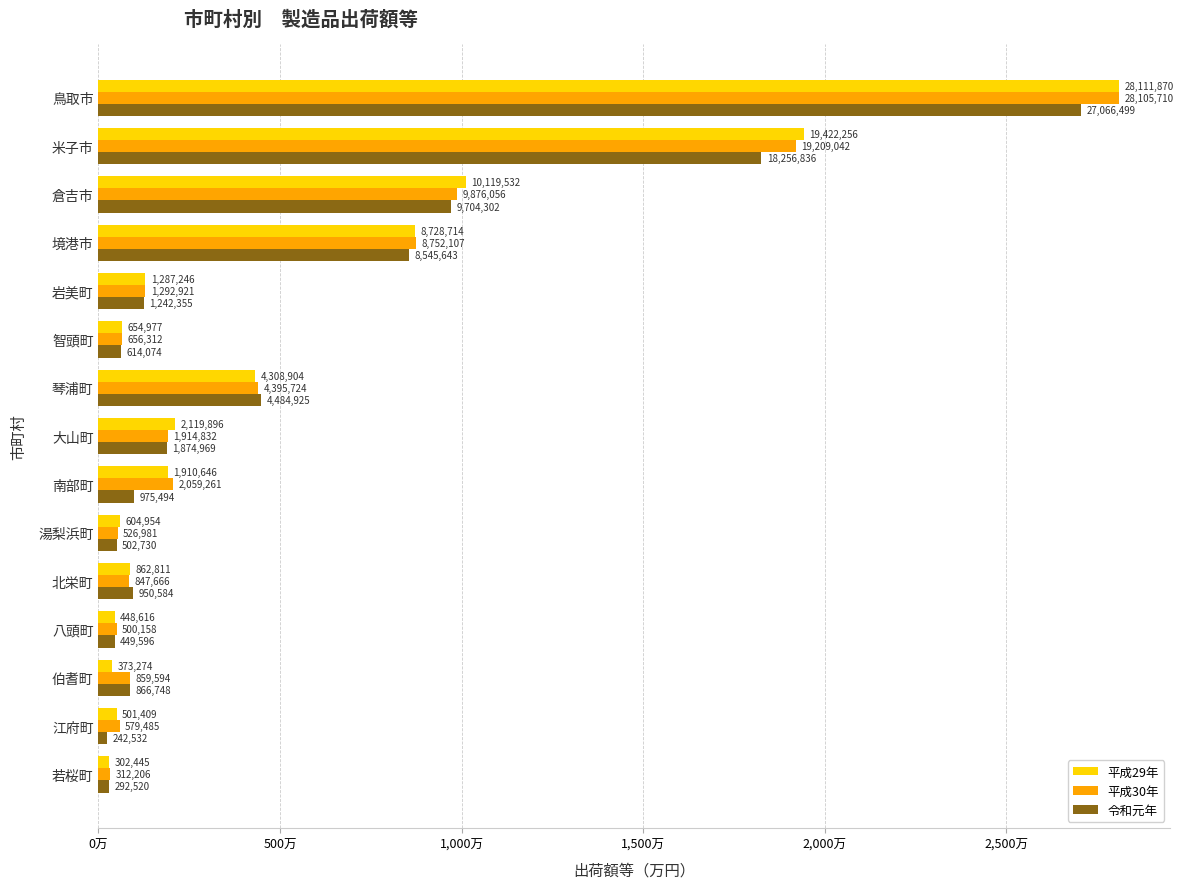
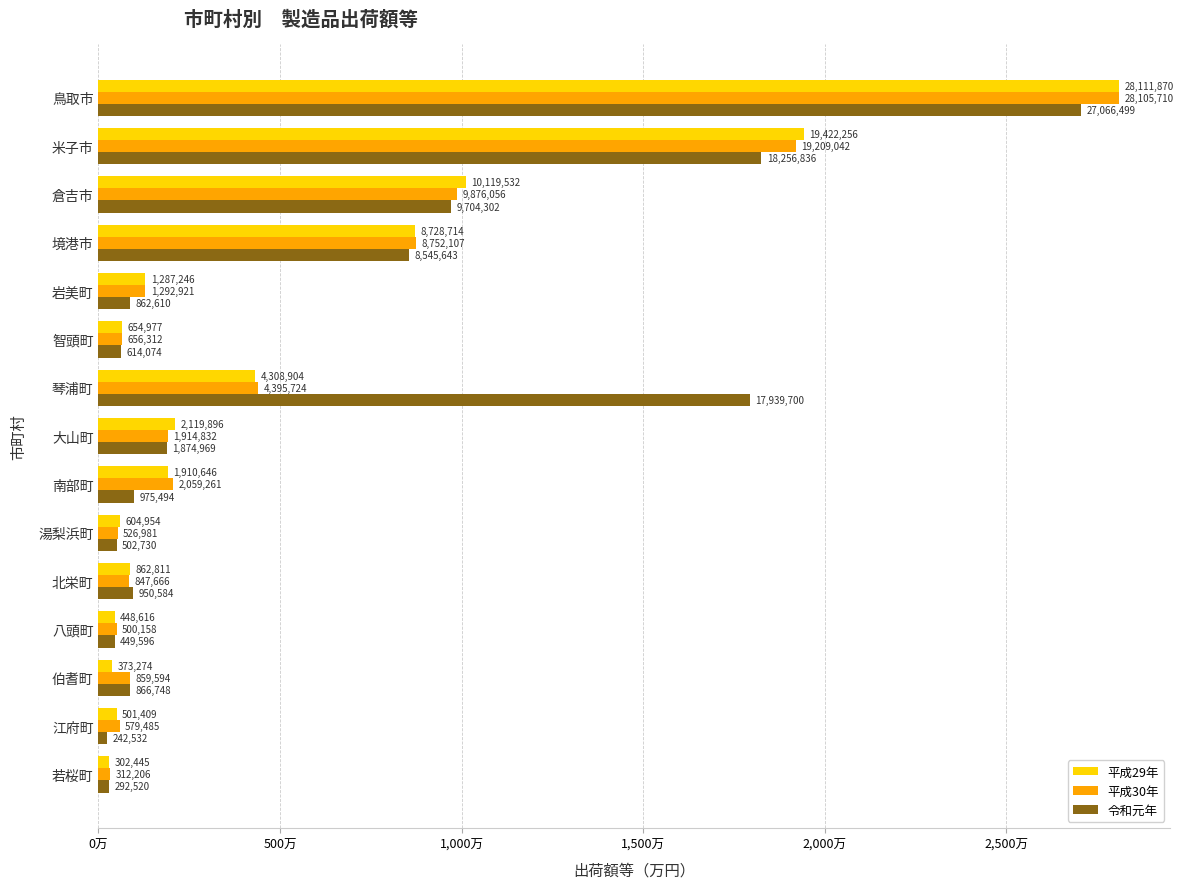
令和元年, 岩美町: 1,242,355 -> 862,610
令和元年, 琴浦町: 4,484,925 -> 17,939,700
